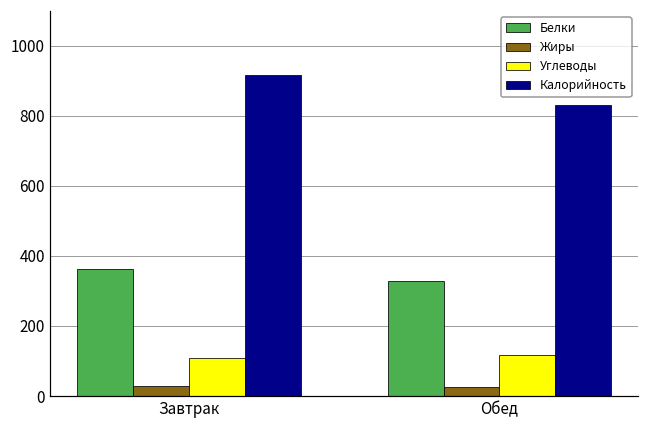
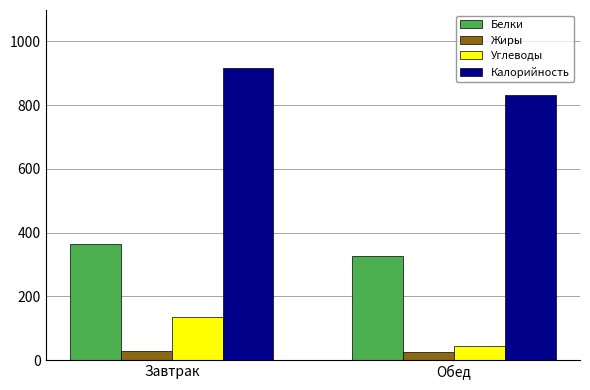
Углеводы, Завтрак: 110 -> 140
Углеводы, Обед: 120 -> 40
